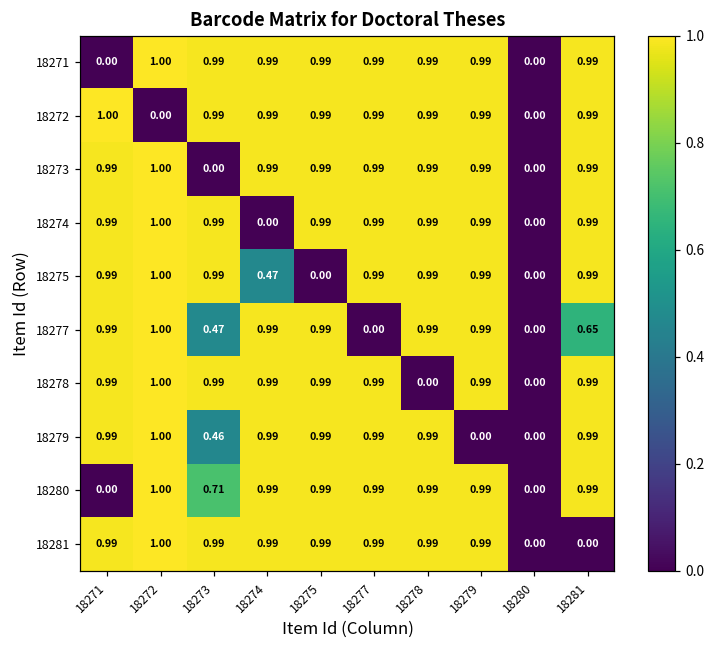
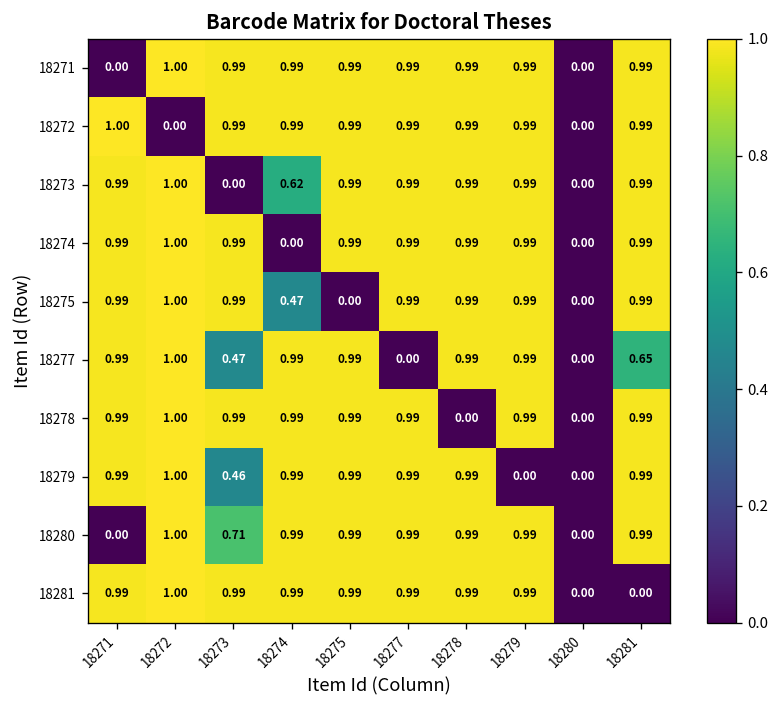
18273, 18274: 0.99 -> 0.62
